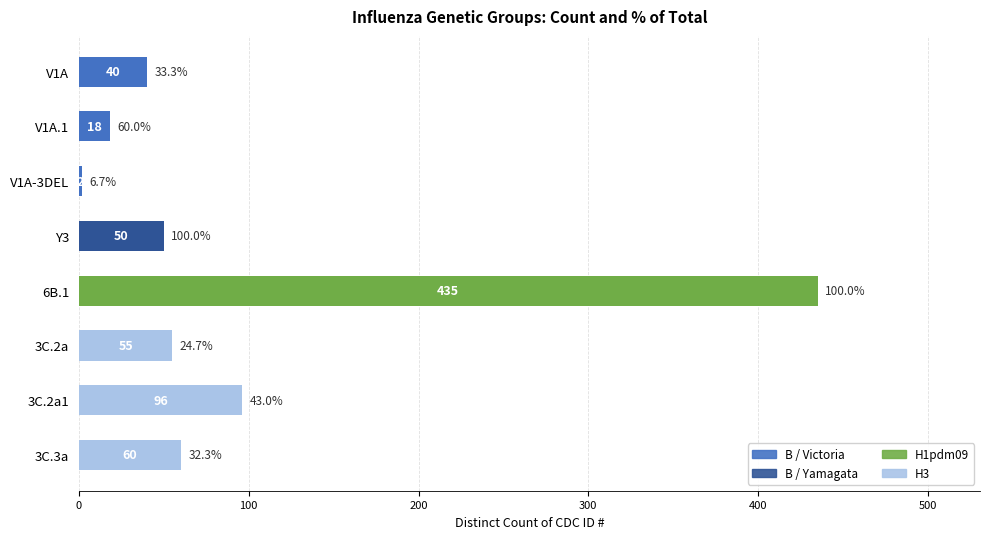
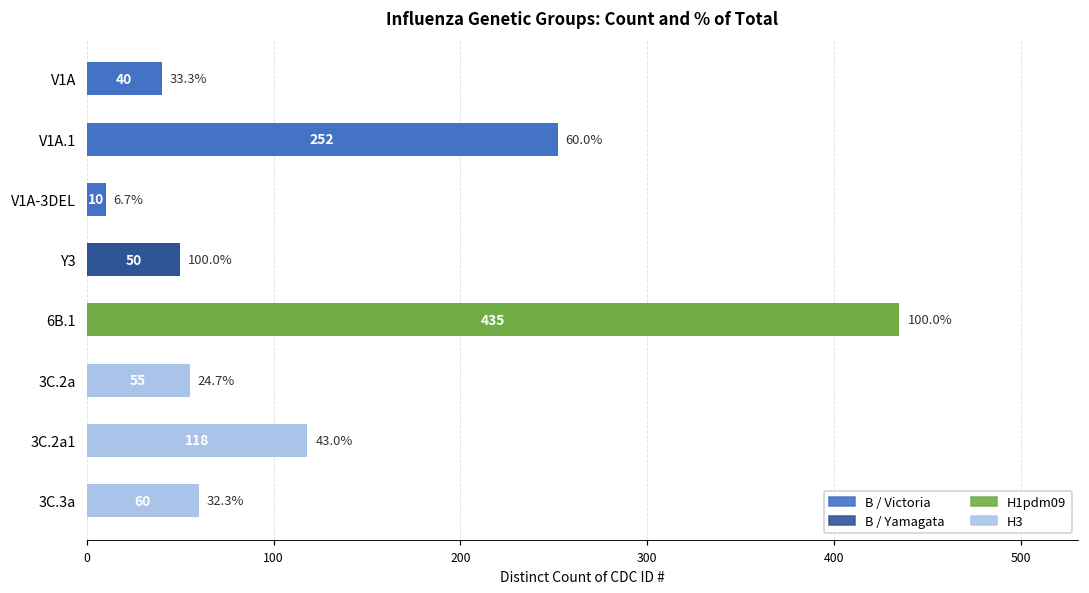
V1A.1: 18 -> 252
V1A-3DEL: 2 -> 10
3C.2a1: 96 -> 118
